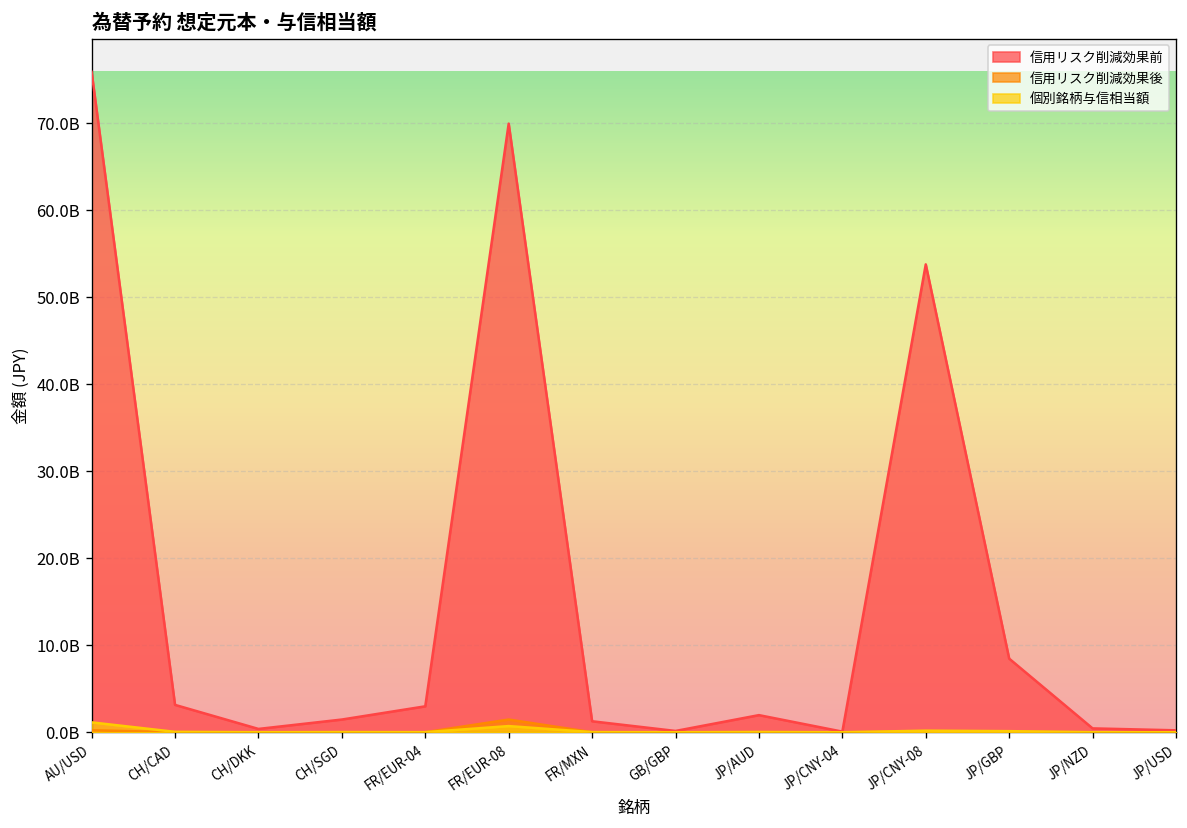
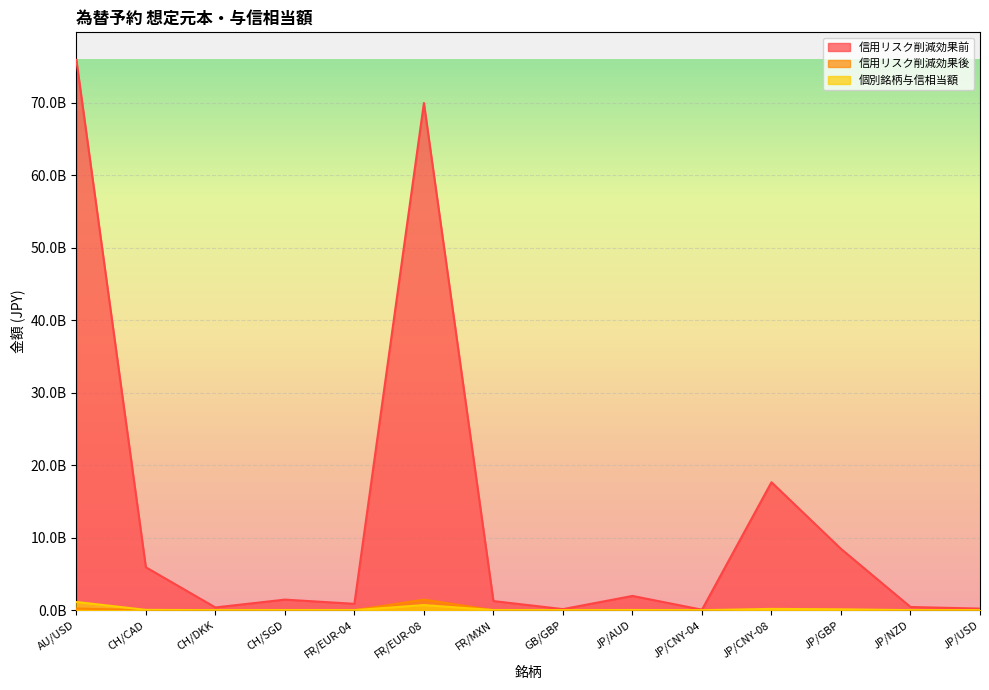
信用リスク削減効果前, CH/CAD: 3000000000 -> 6000000000
信用リスク削減効果前, FR/EUR-04: 3000000000 -> 1000000000
信用リスク削減効果前, JP/CNY-08: 54000000000 -> 18000000000
